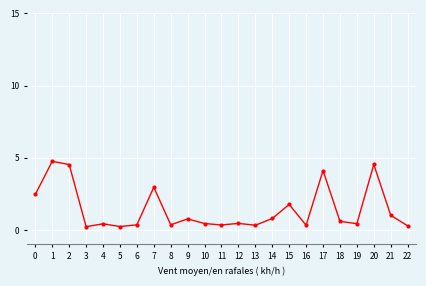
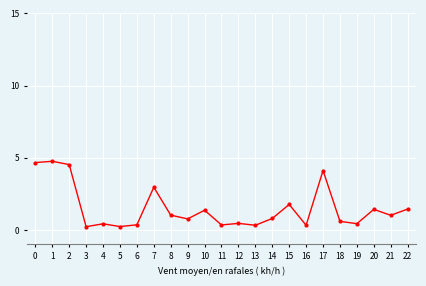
0: 2.5 -> 4.7
8: 0.4 -> 1.0
10: 0.5 -> 1.4
20: 4.5 -> 1.4
22: 0.3 -> 1.5
